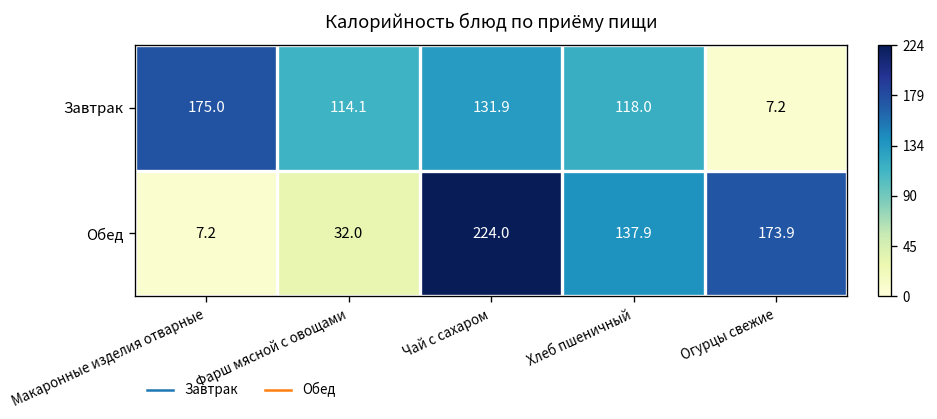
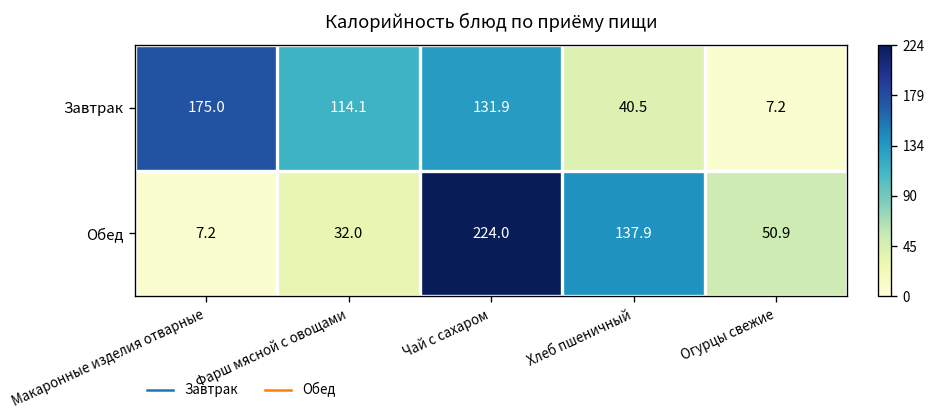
Завтрак, Хлеб пшеничный: 118.0 -> 40.5
Обед, Огурцы свежие: 173.9 -> 50.9
